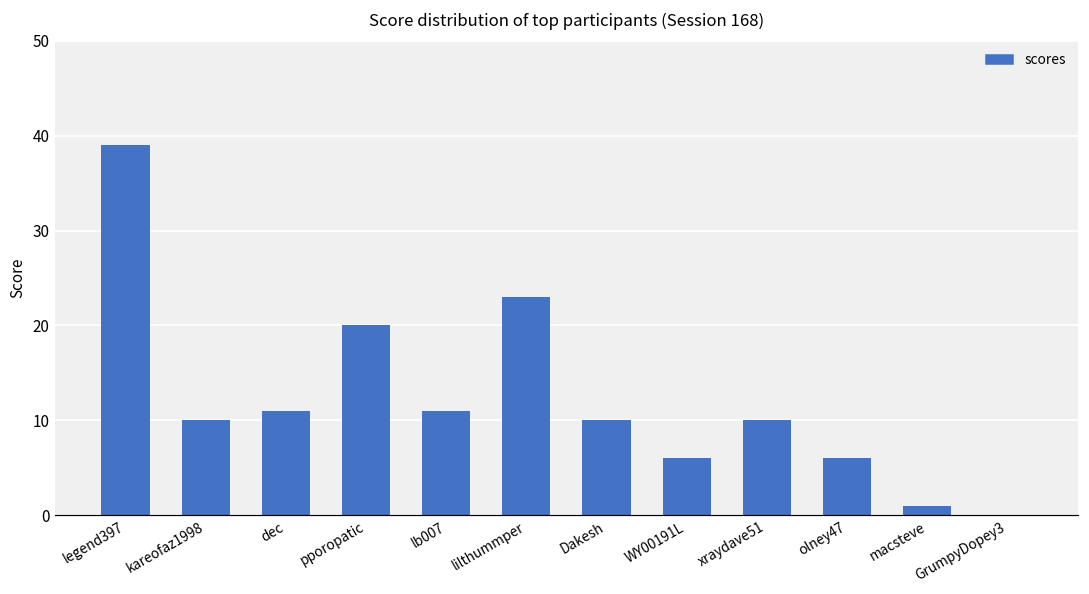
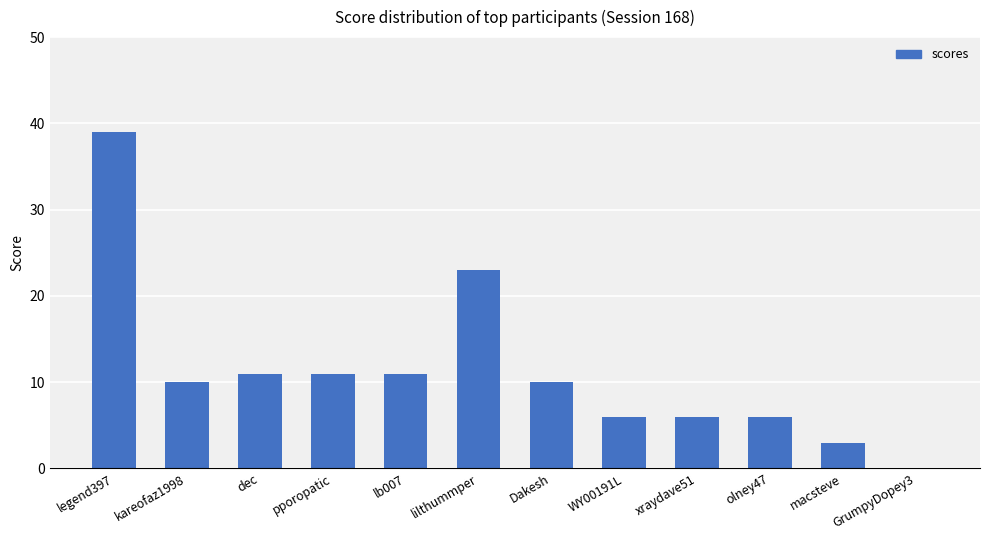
pporopatic: 20 -> 11
xraydave51: 10 -> 6
macsteve: 1 -> 3
